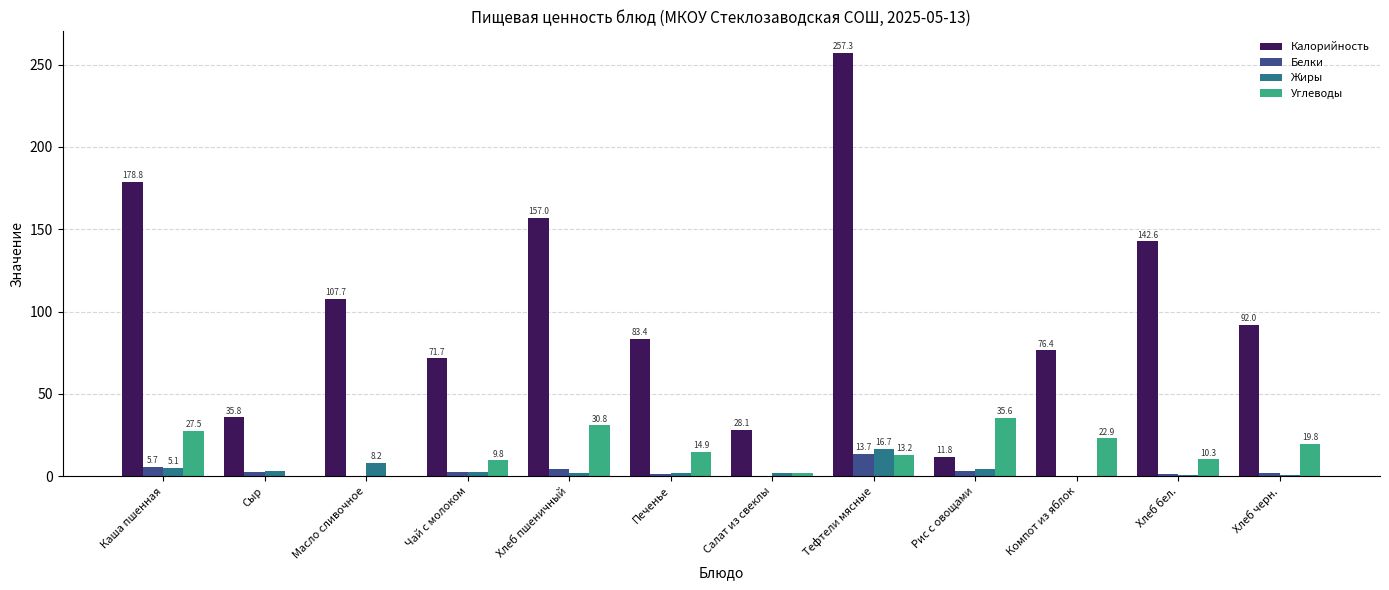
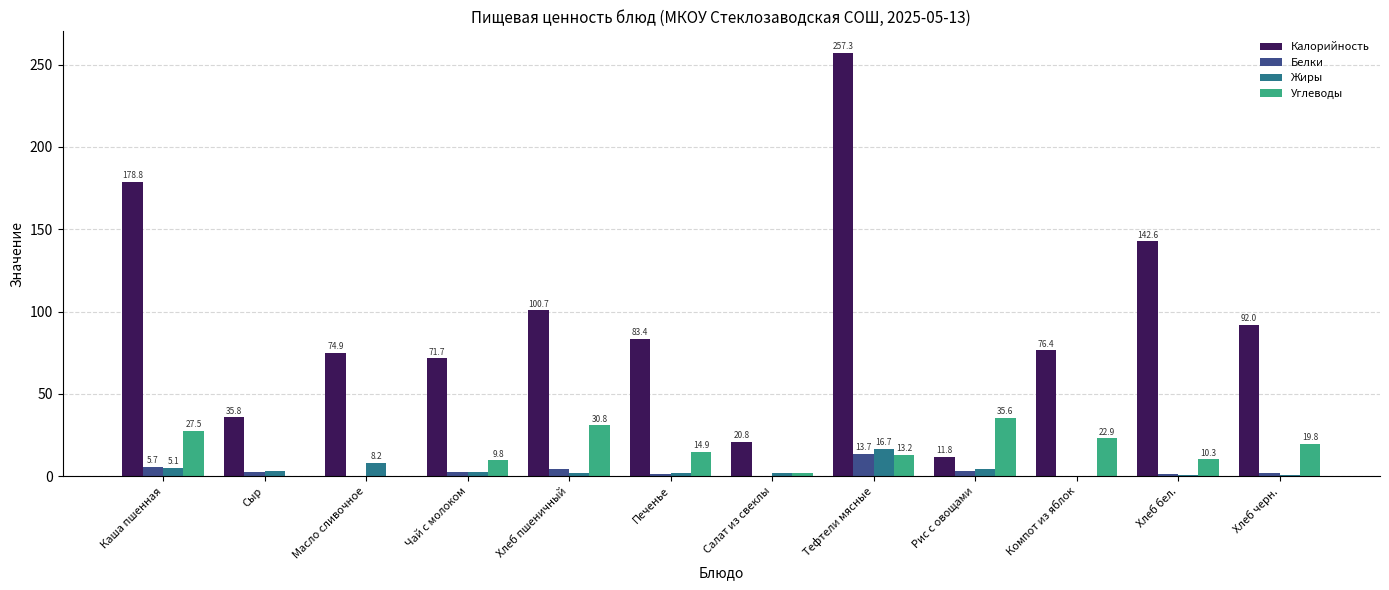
Калорийность, Масло сливочное: 107.7 -> 74.9
Калорийность, Хлеб пшеничный: 157.0 -> 100.7
Калорийность, Салат из свеклы: 28.1 -> 20.8
